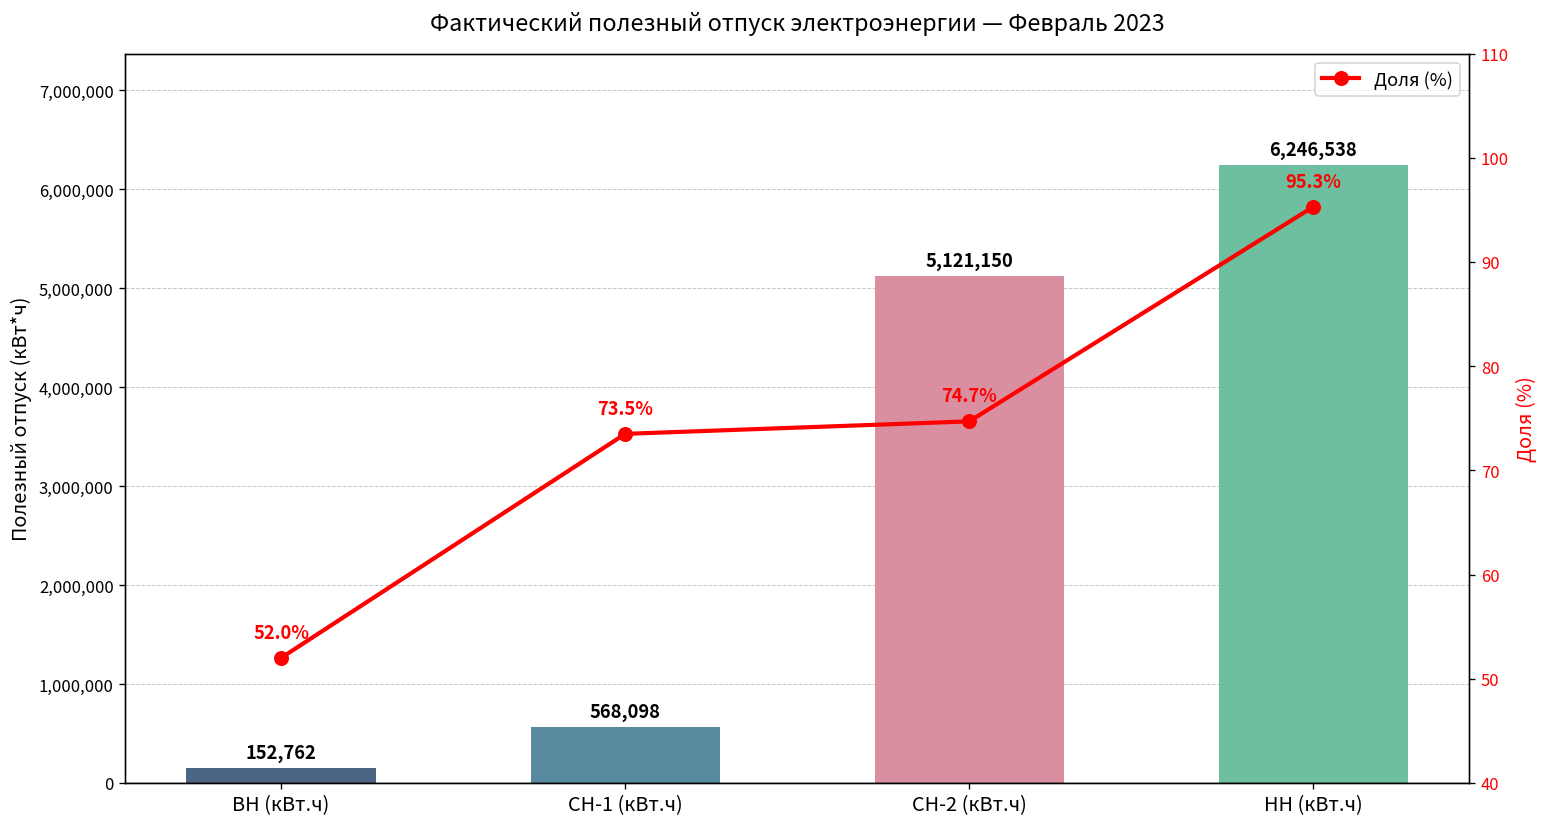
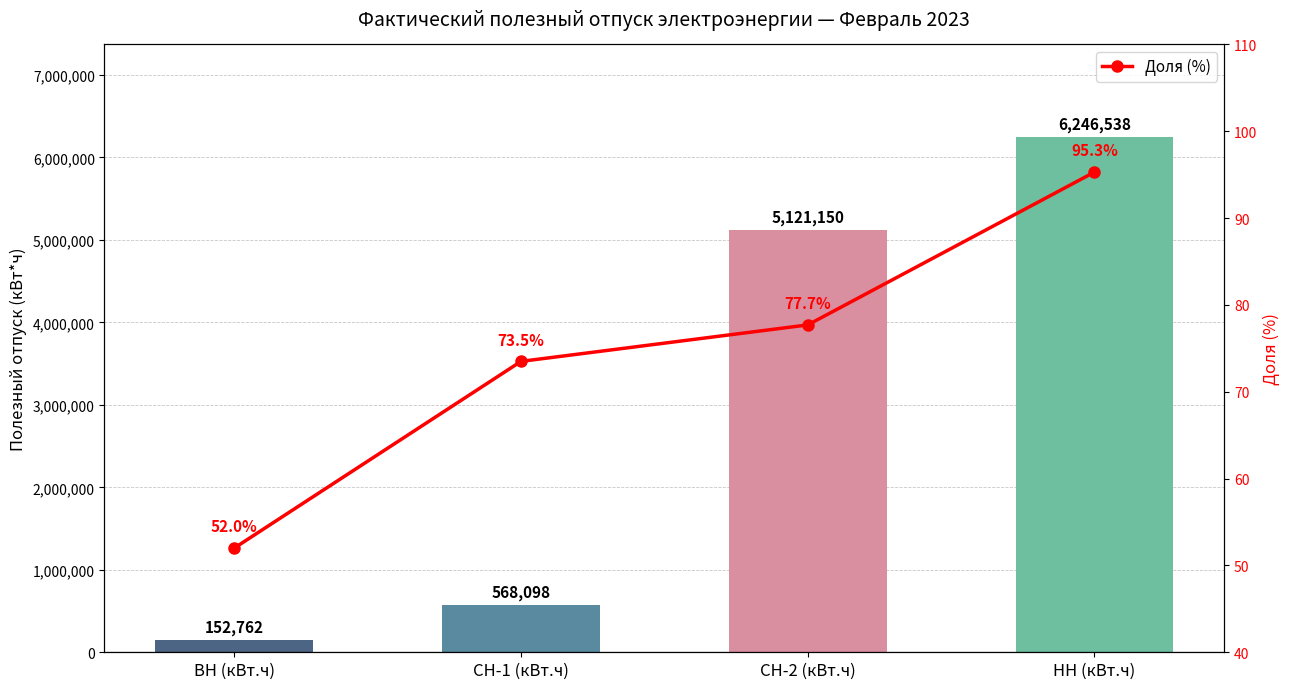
Доля (%), СН-2 (кВт.ч): 74.7% -> 77.7%
